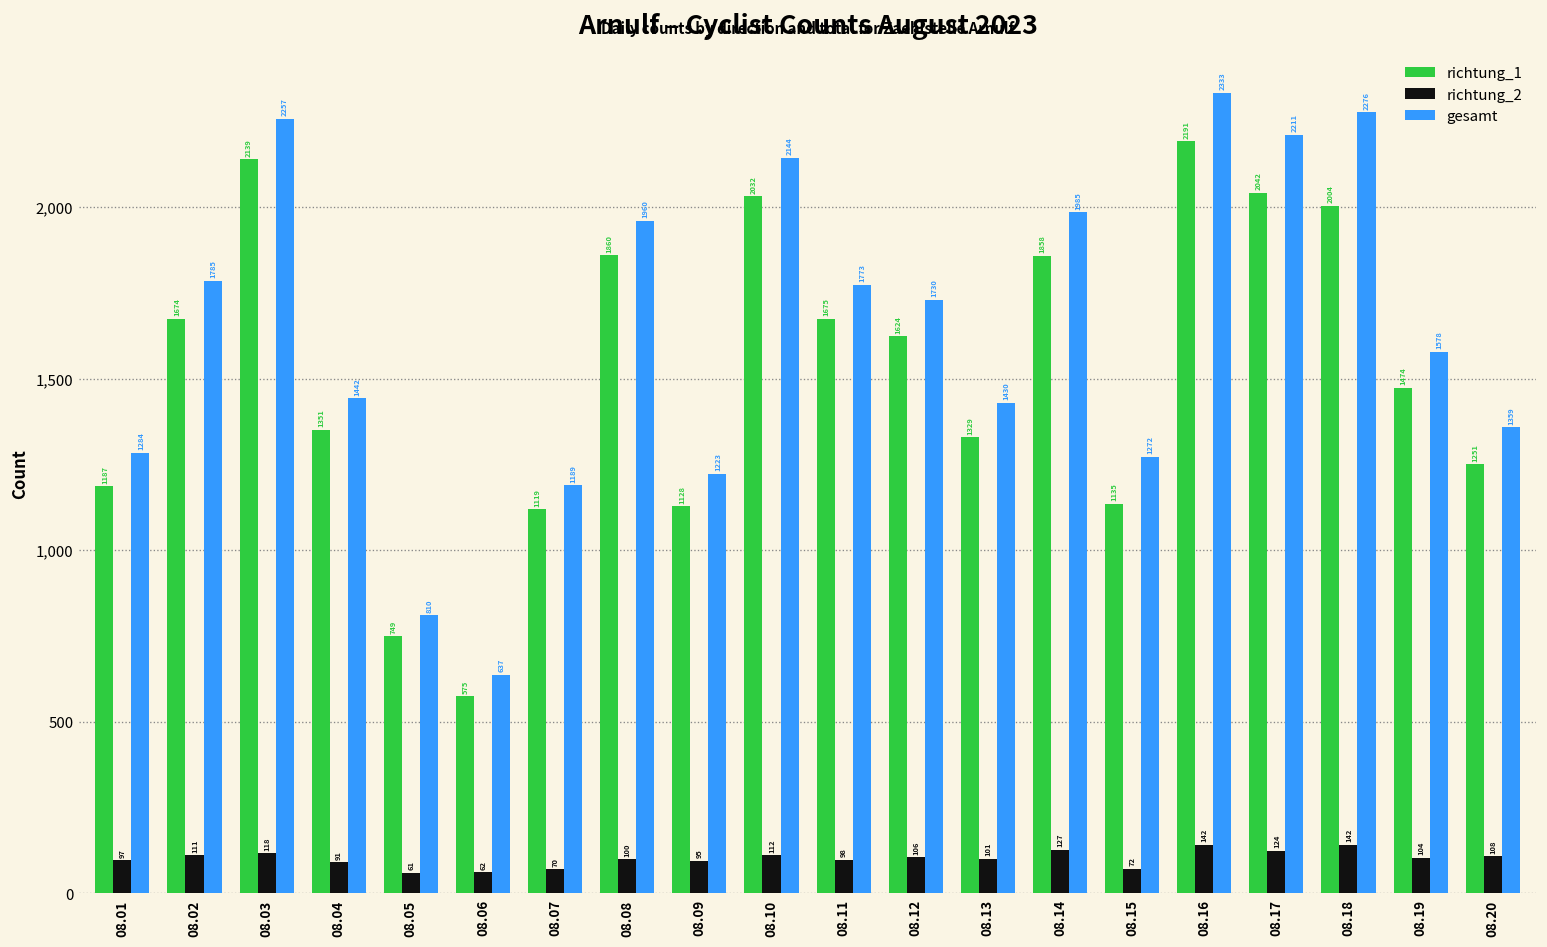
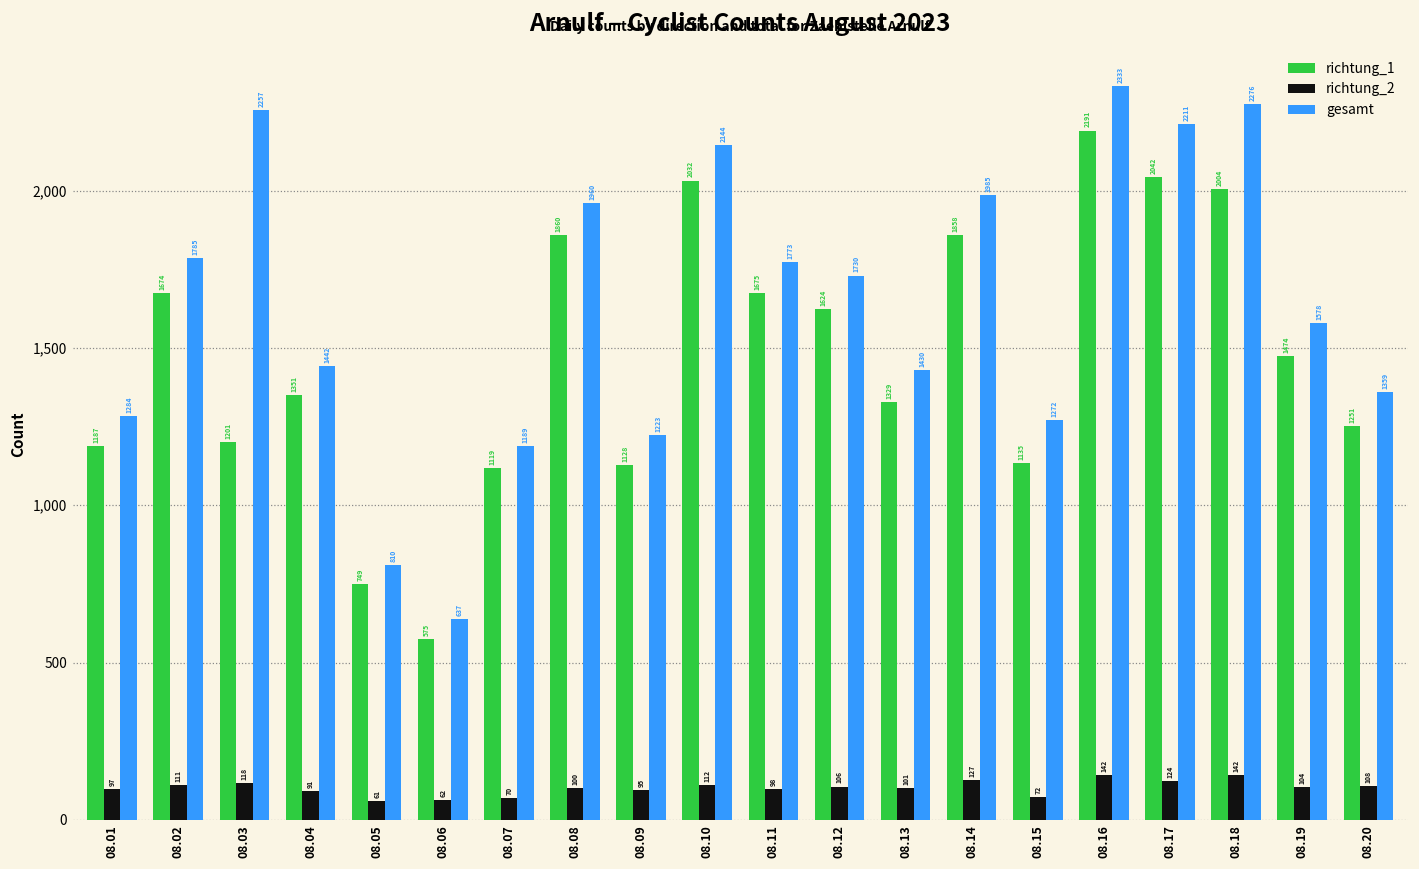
richtung_1, 08.03: 2139 -> 1201
